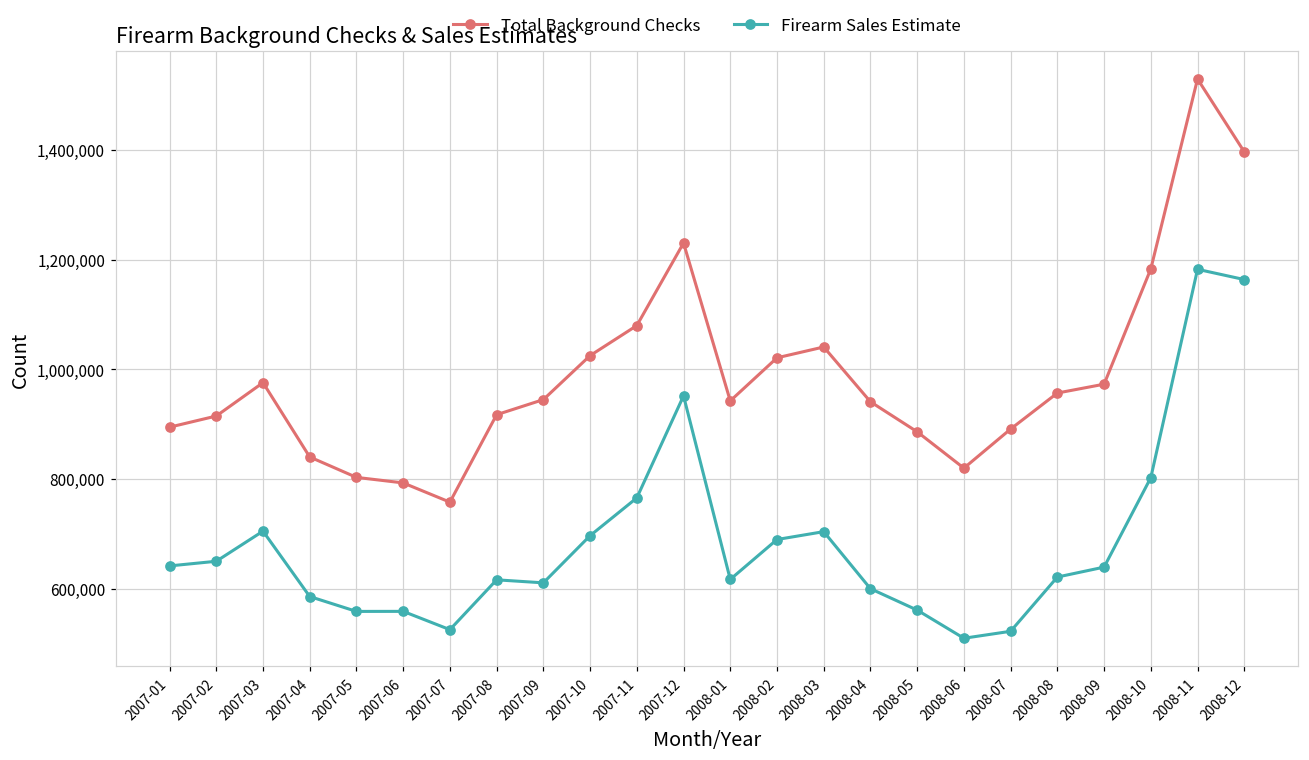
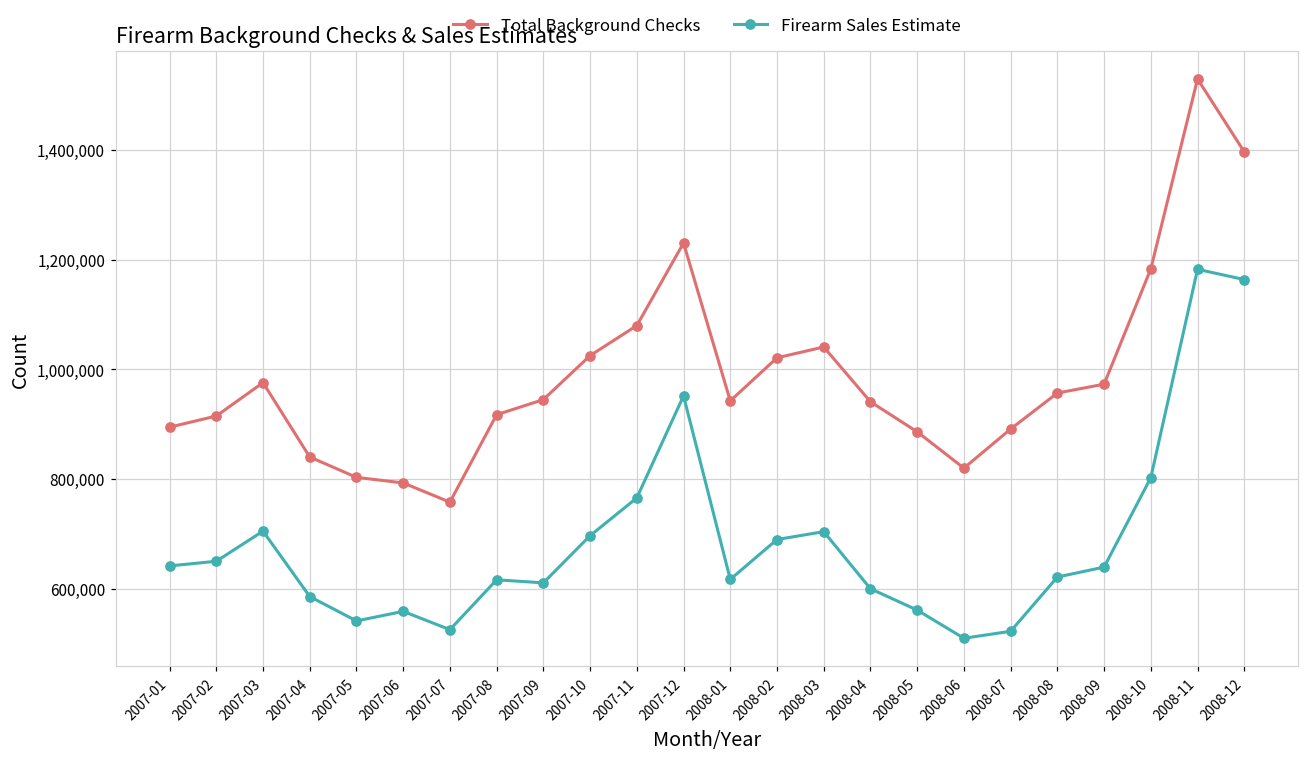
Firearm Sales Estimate, 2007-05: 560,000 -> 540,000
